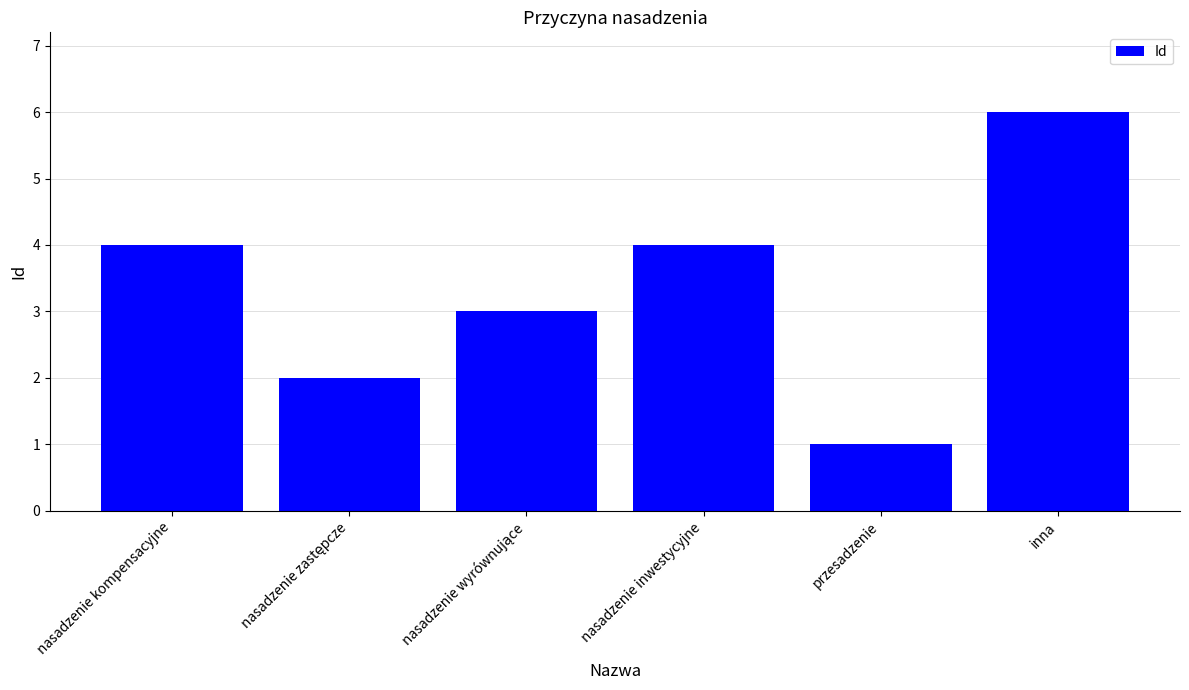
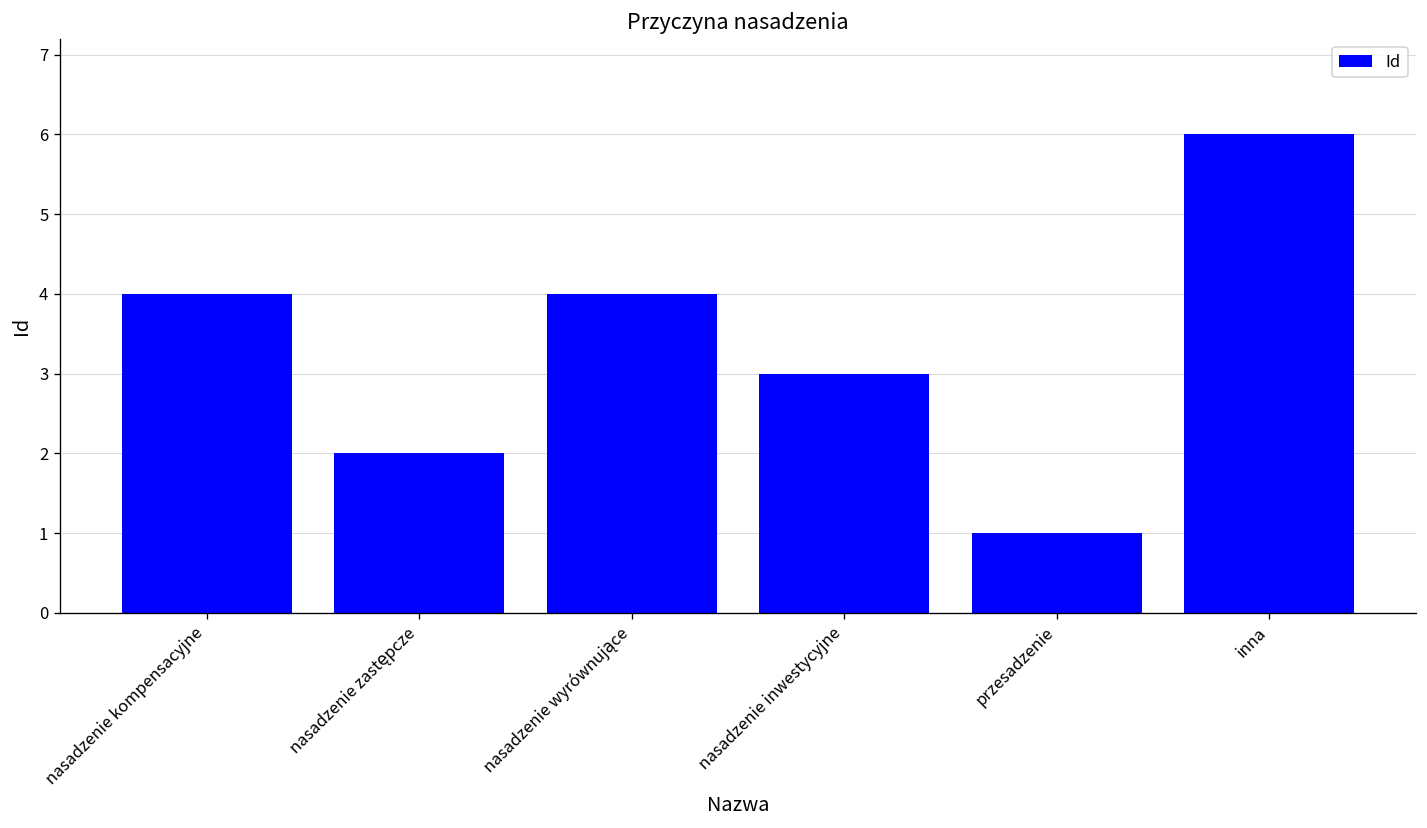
nasadzenie wyrównujące: 3 -> 4
nasadzenie inwestycyjne: 4 -> 3
